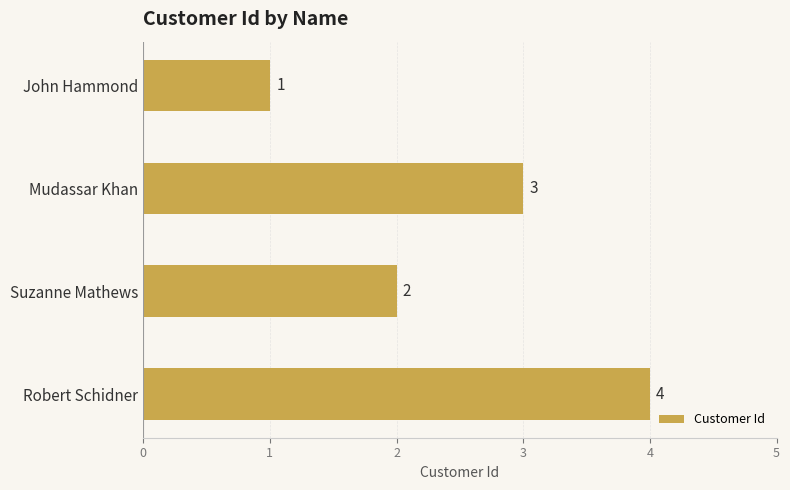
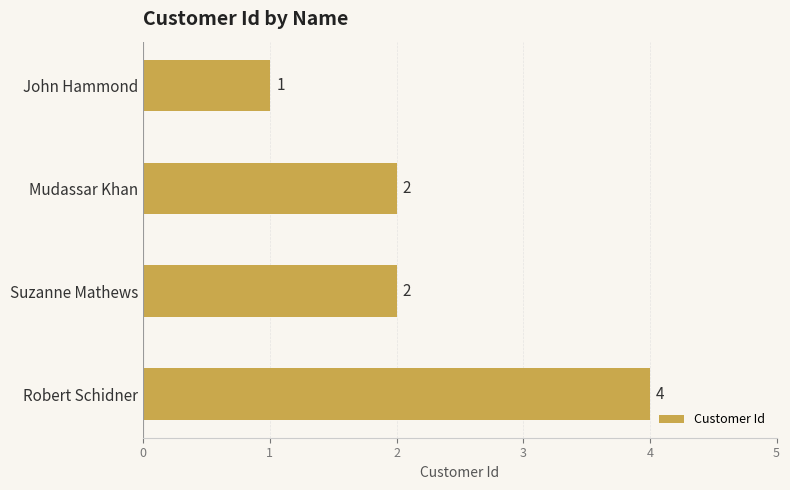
Mudassar Khan: 3 -> 2
